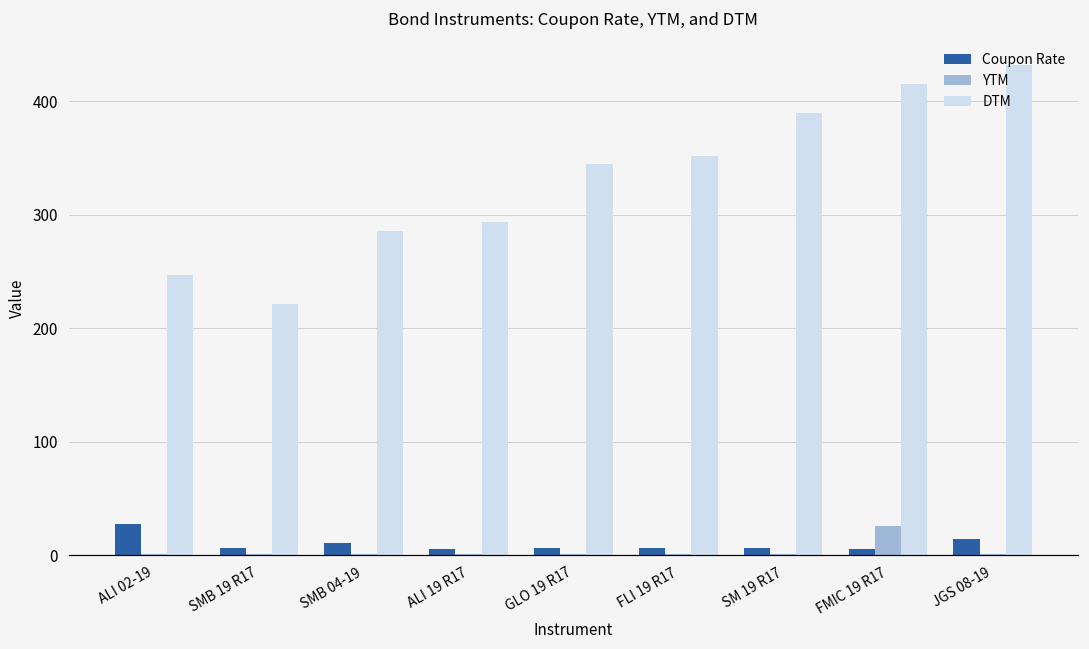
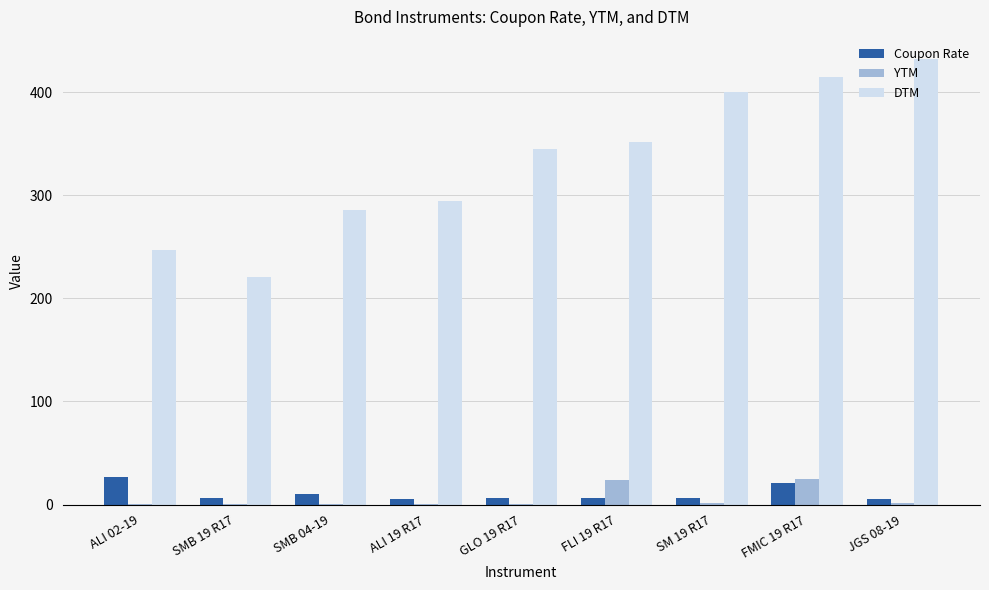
YTM, FLI 19 R17: 1 -> 24
DTM, SM 19 R17: 390 -> 400
Coupon Rate, FMIC 19 R17: 6 -> 21
Coupon Rate, JGS 08-19: 14 -> 5
